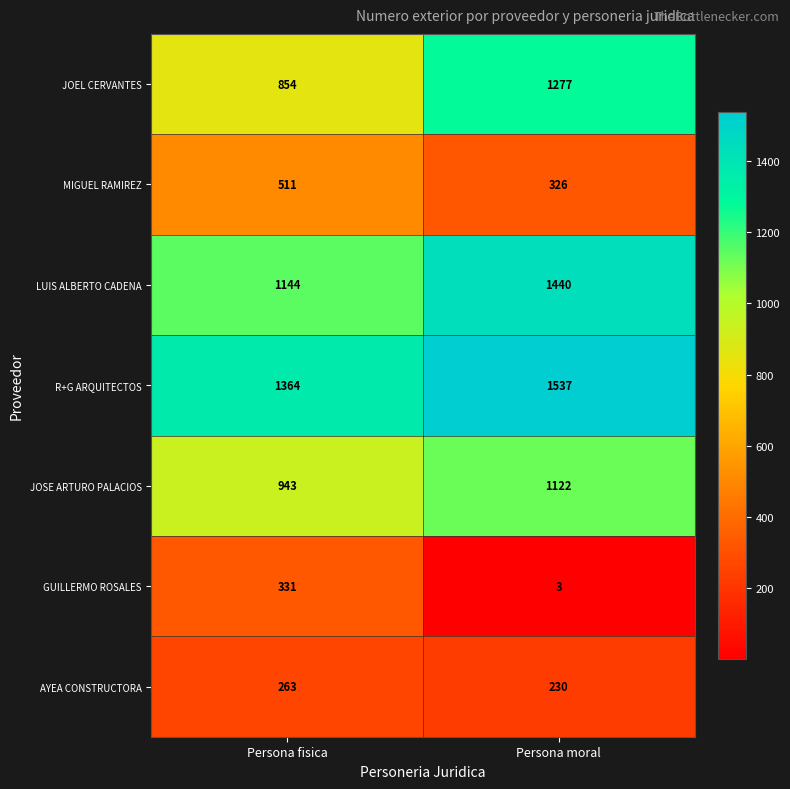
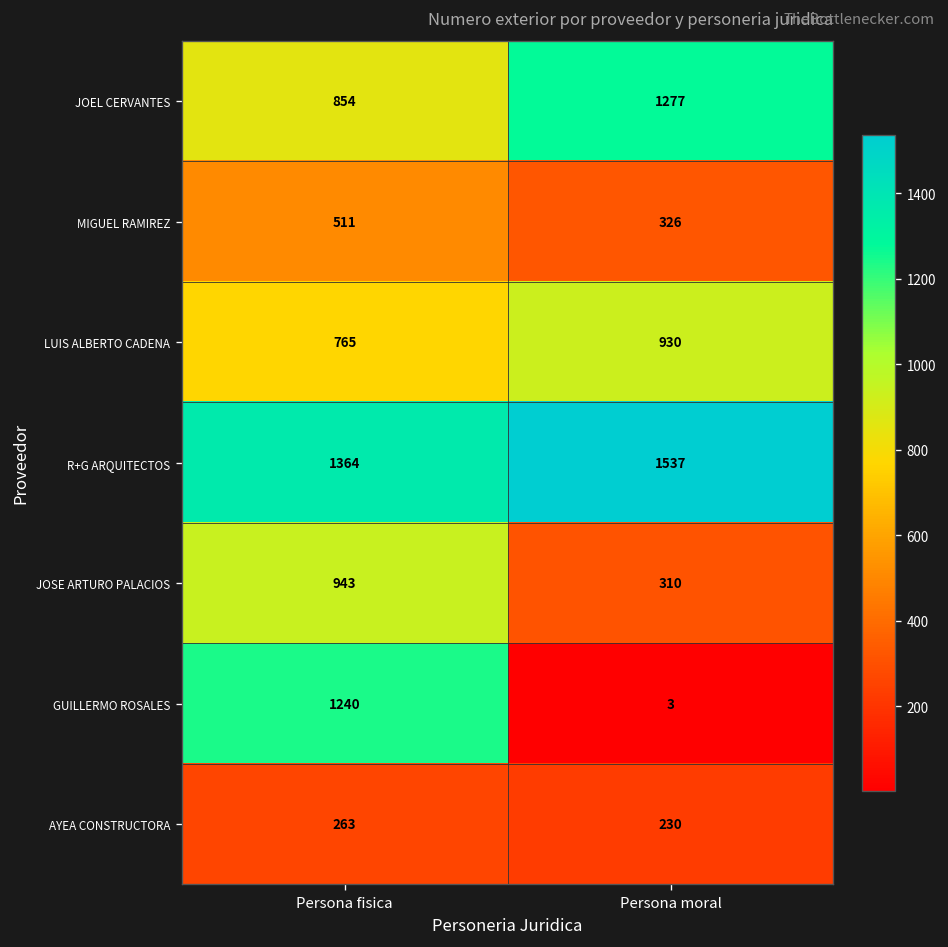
LUIS ALBERTO CADENA, Persona fisica: 1144 -> 765
LUIS ALBERTO CADENA, Persona moral: 1440 -> 930
JOSE ARTURO PALACIOS, Persona moral: 1122 -> 310
GUILLERMO ROSALES, Persona fisica: 331 -> 1240
